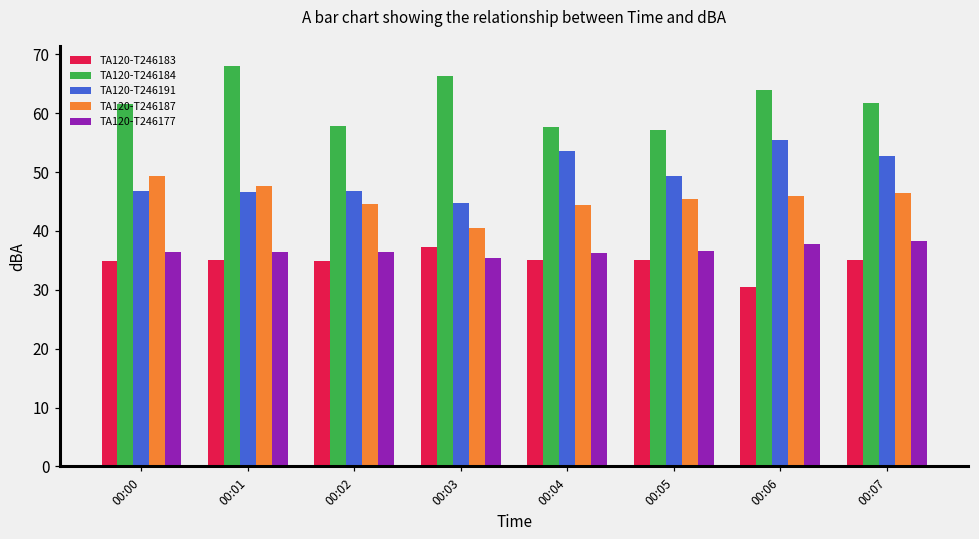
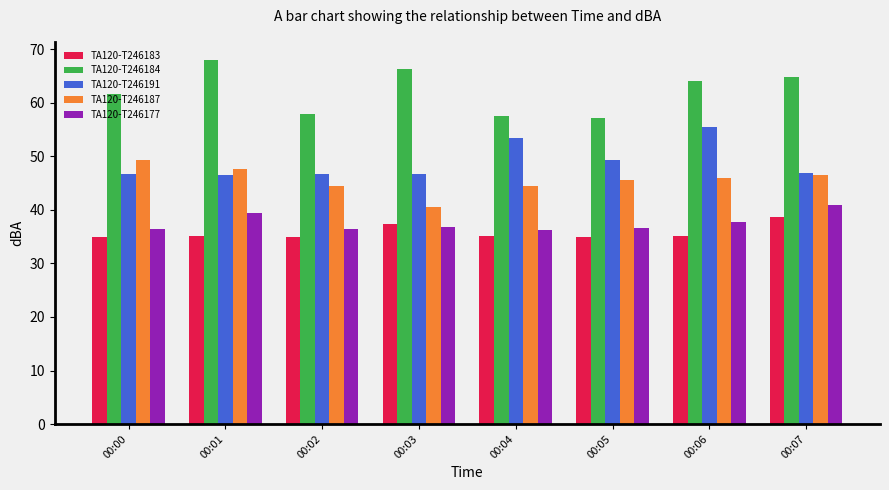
TA120-T246177, 00:01: 37 -> 39
TA120-T246191, 00:03: 45 -> 47
TA120-T246177, 00:03: 35 -> 37
TA120-T246183, 00:06: 30 -> 35
TA120-T246183, 00:07: 35 -> 39
TA120-T246184, 00:07: 62 -> 65
TA120-T246191, 00:07: 53 -> 47
TA120-T246177, 00:07: 38 -> 41
